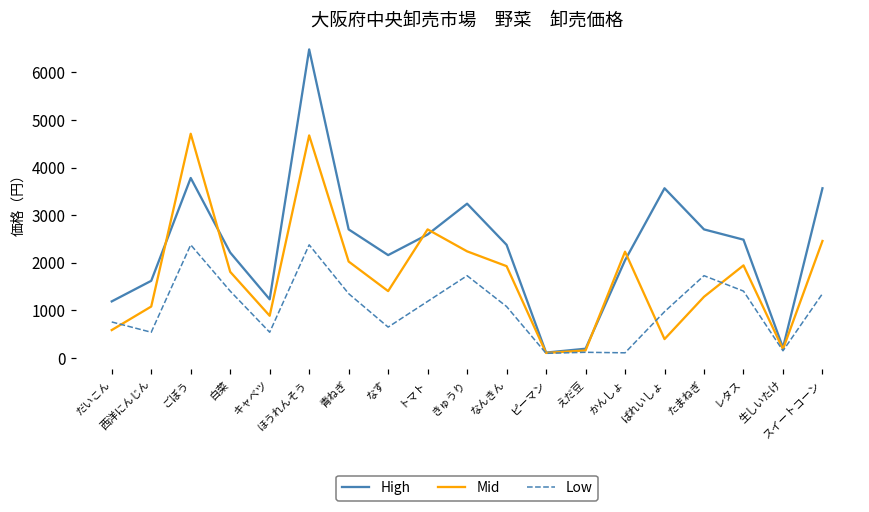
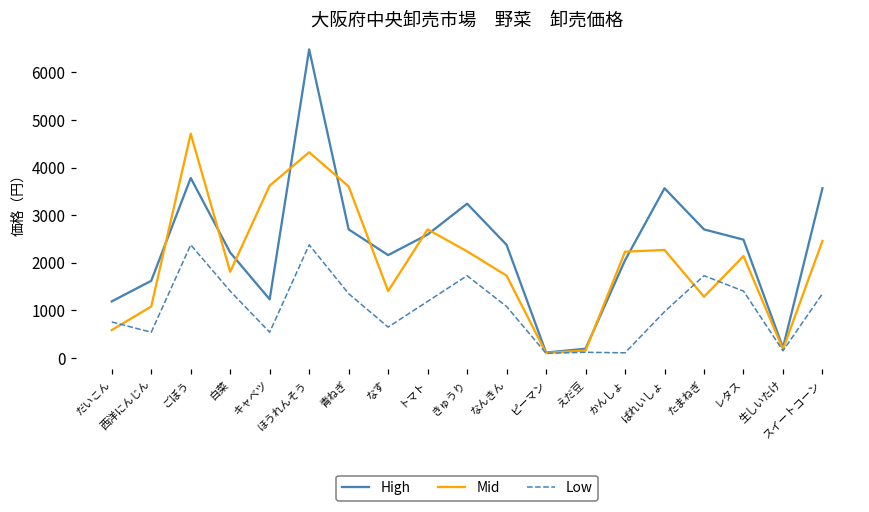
Mid, キャベツ: 900 -> 3600
Mid, ほうれんそう: 4700 -> 4300
Mid, 青ねぎ: 2000 -> 3600
Mid, なんきん: 1900 -> 1700
Mid, ばれいしょ: 400 -> 2300
Mid, レタス: 1900 -> 2100
